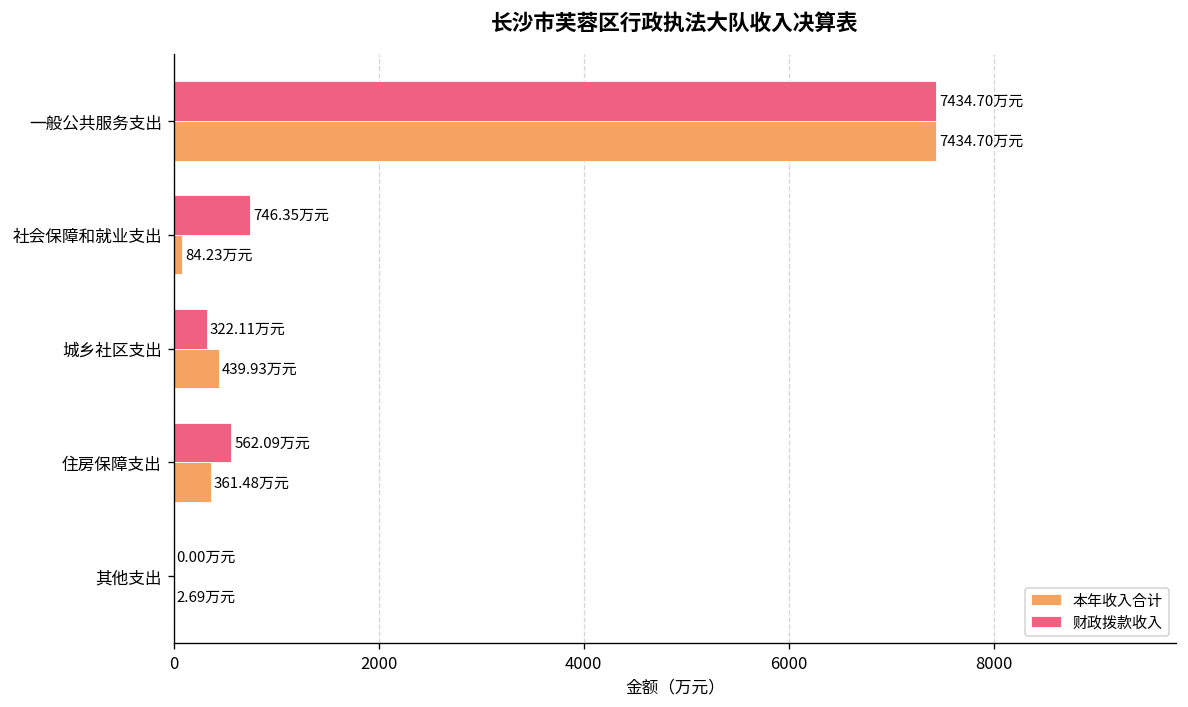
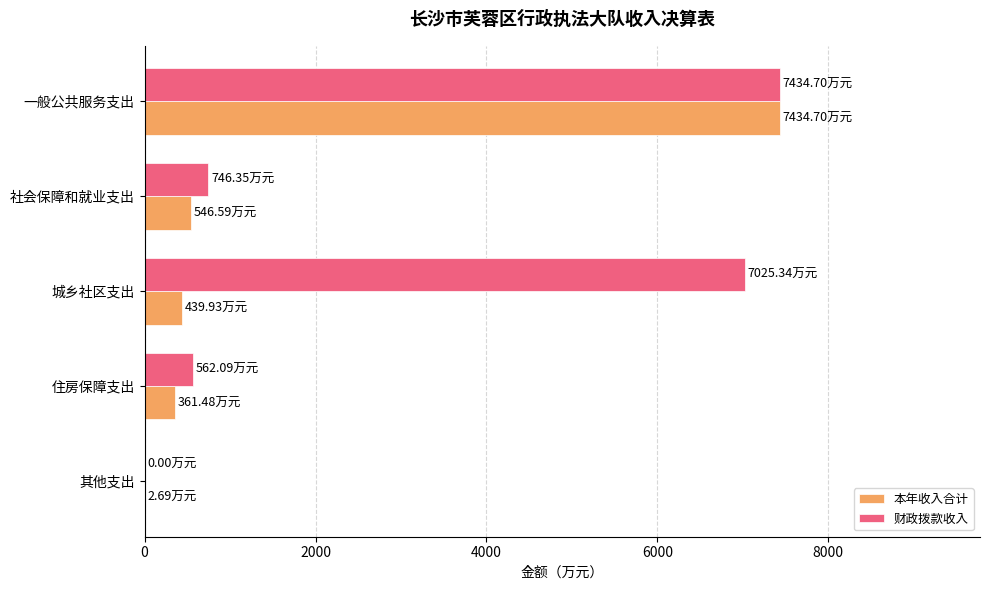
本年收入合计, 社会保障和就业支出: 84.23 -> 546.59
财政拨款收入, 城乡社区支出: 322.11 -> 7025.34
